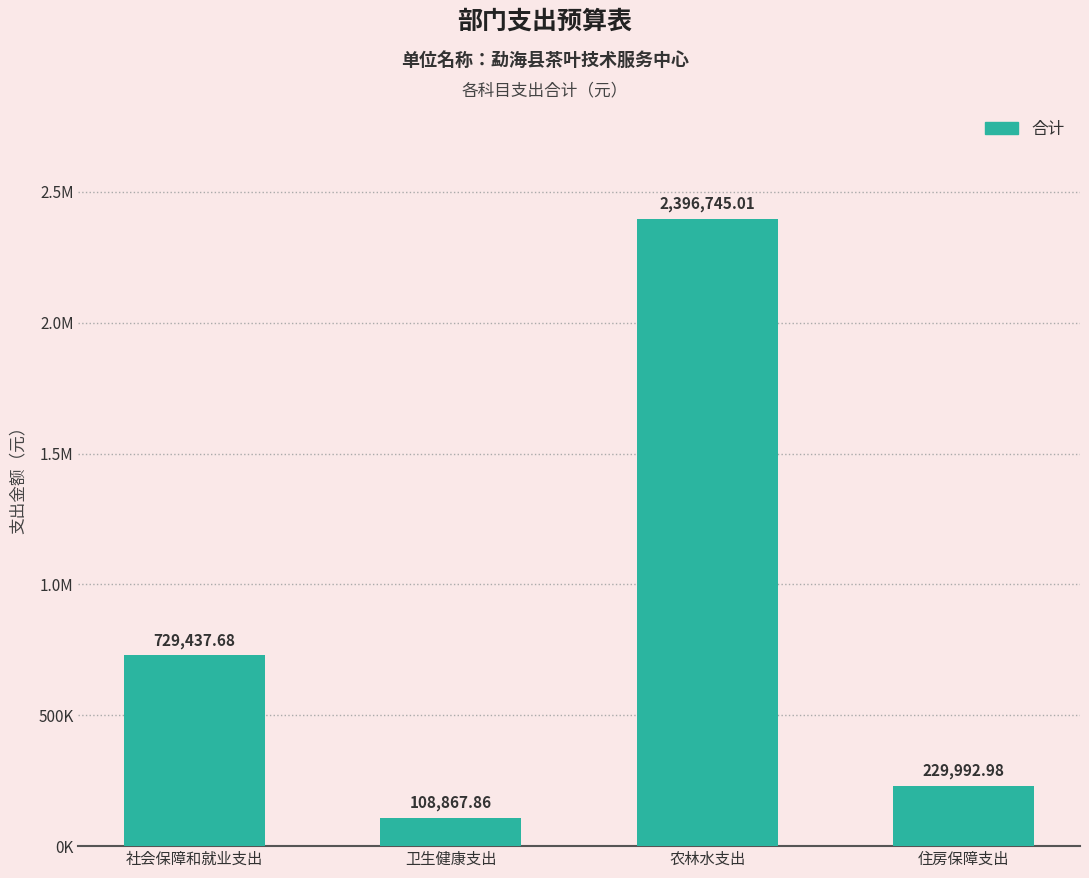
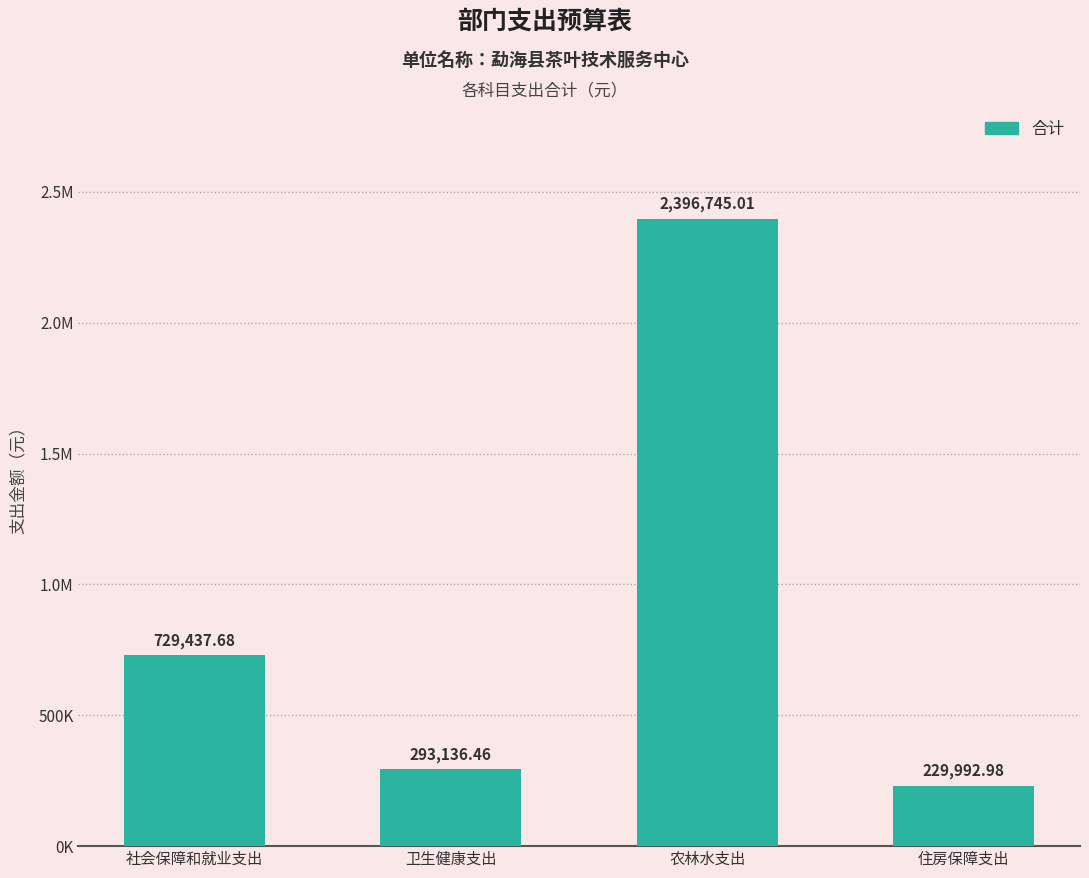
卫生健康支出: 108,867.86 -> 293,136.46
